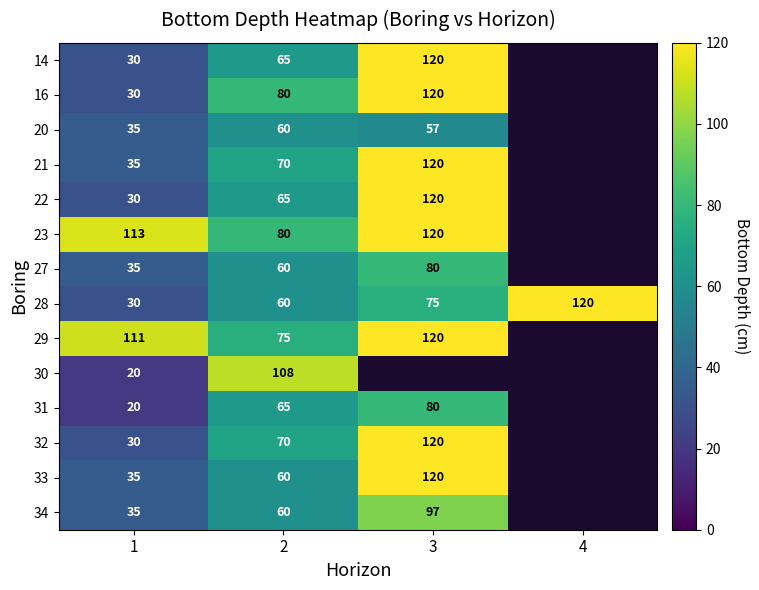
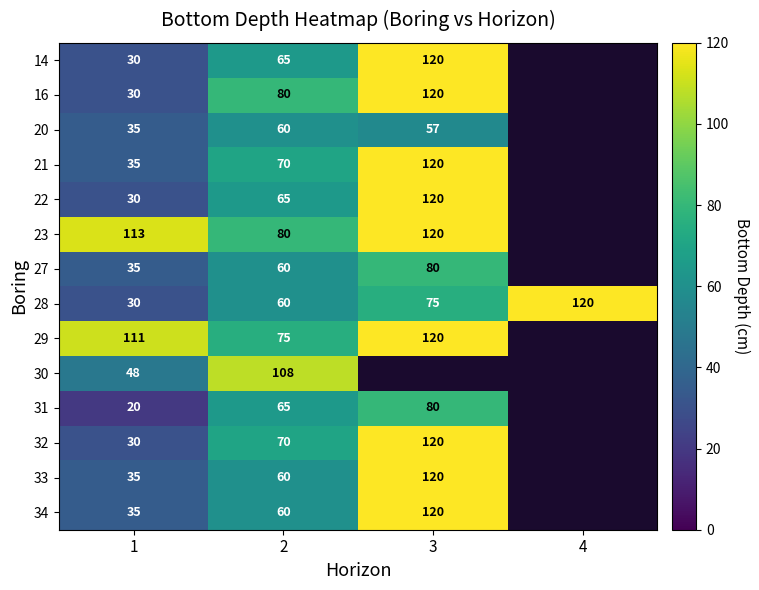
30, 1: 20 -> 48
34, 3: 97 -> 120
